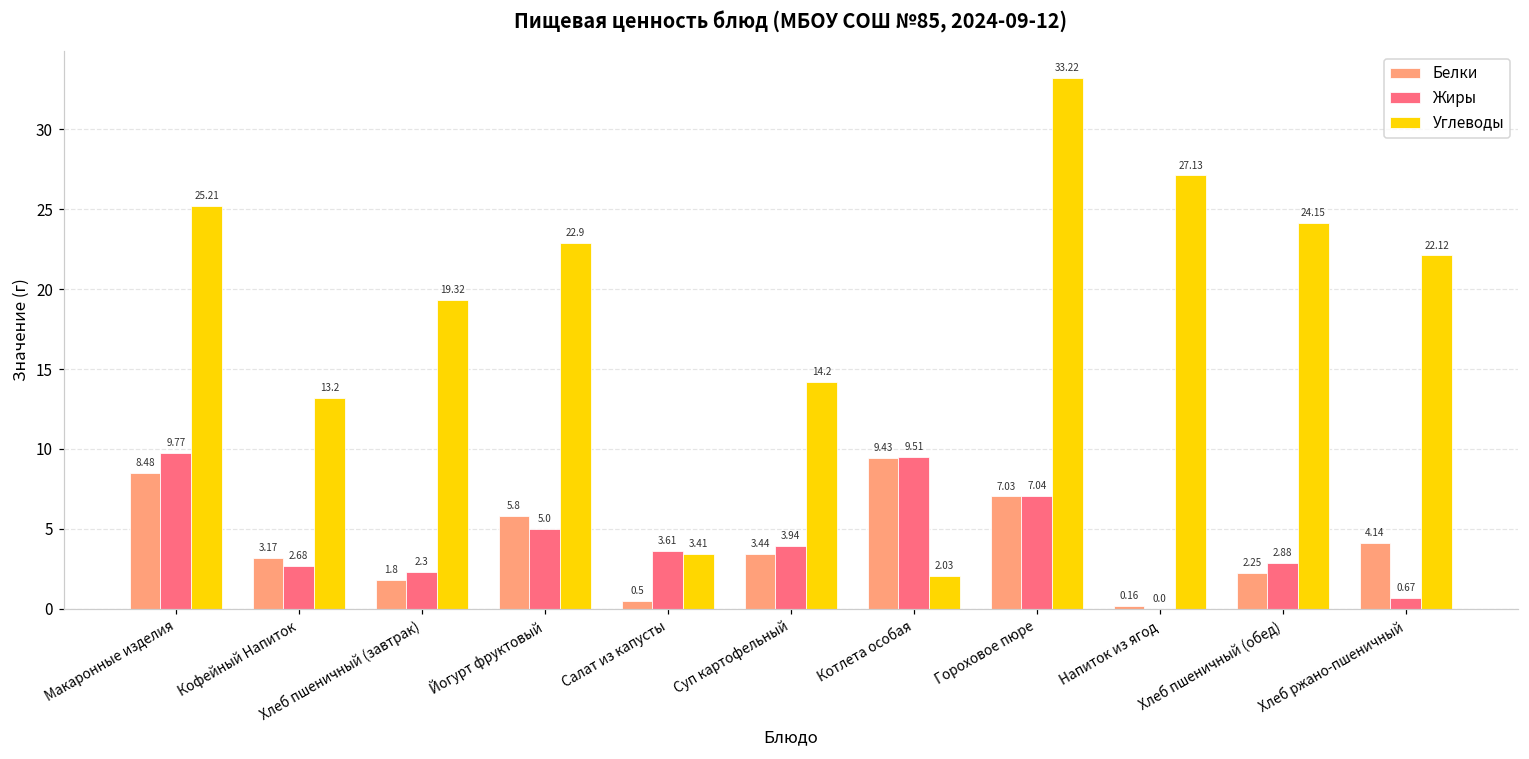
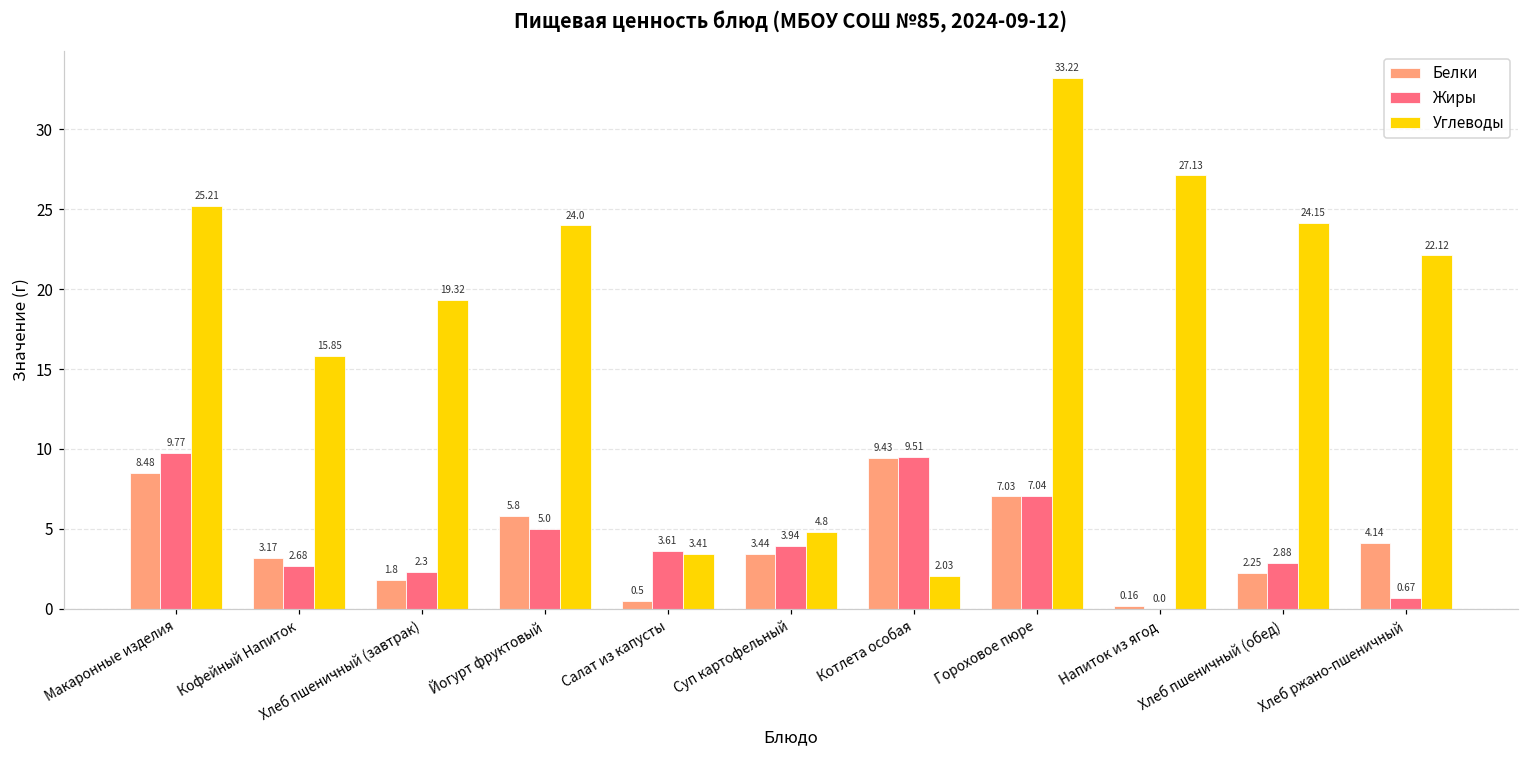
Углеводы, Кофейный Напиток: 13.2 -> 15.85
Углеводы, Йогурт фруктовый: 22.9 -> 24.0
Углеводы, Суп картофельный: 14.2 -> 4.8
